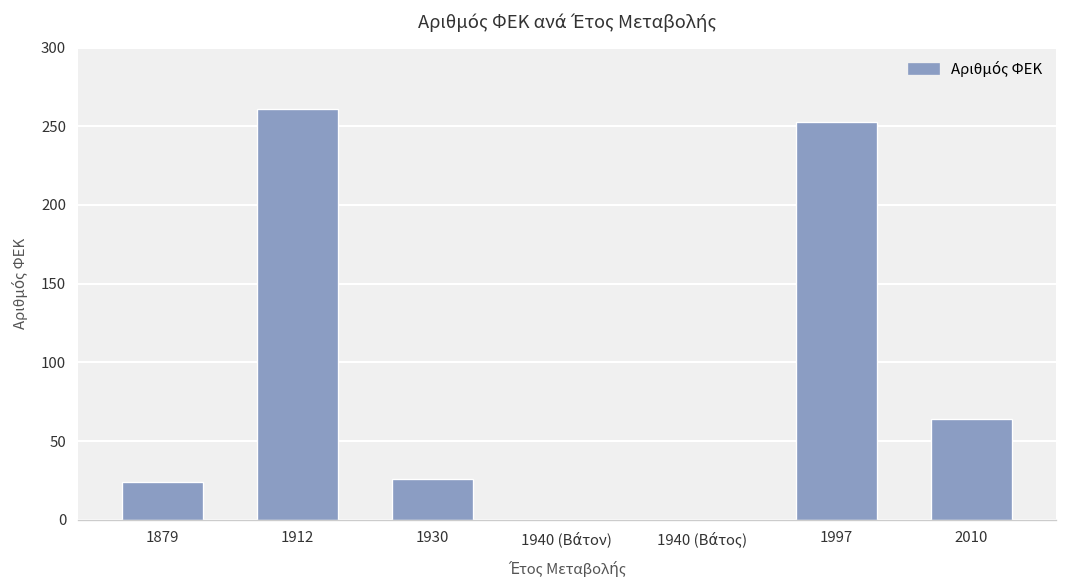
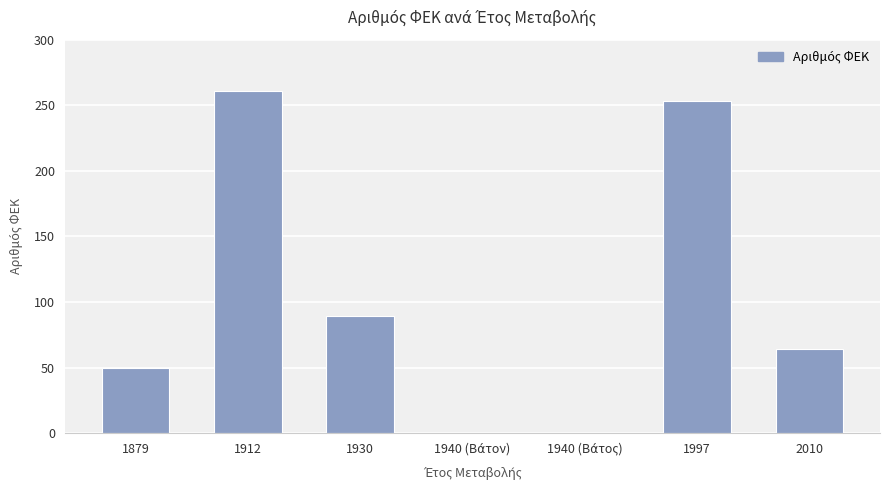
1879: 24 -> 50
1930: 26 -> 89
